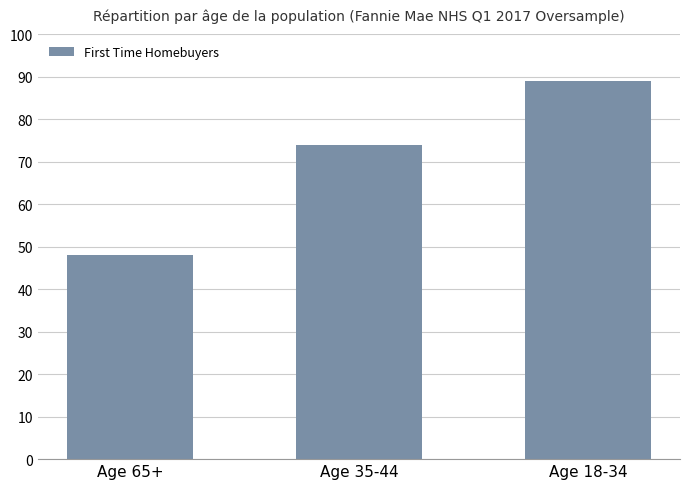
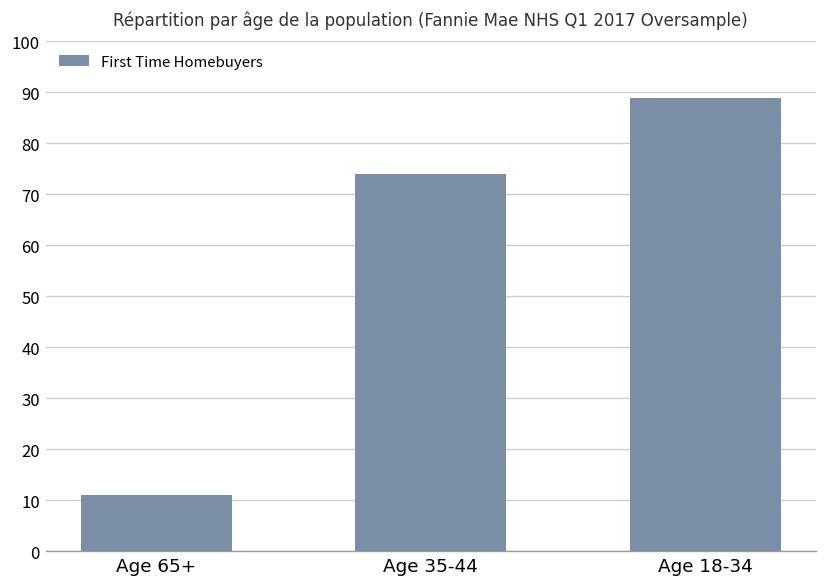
Age 65+: 48 -> 11
